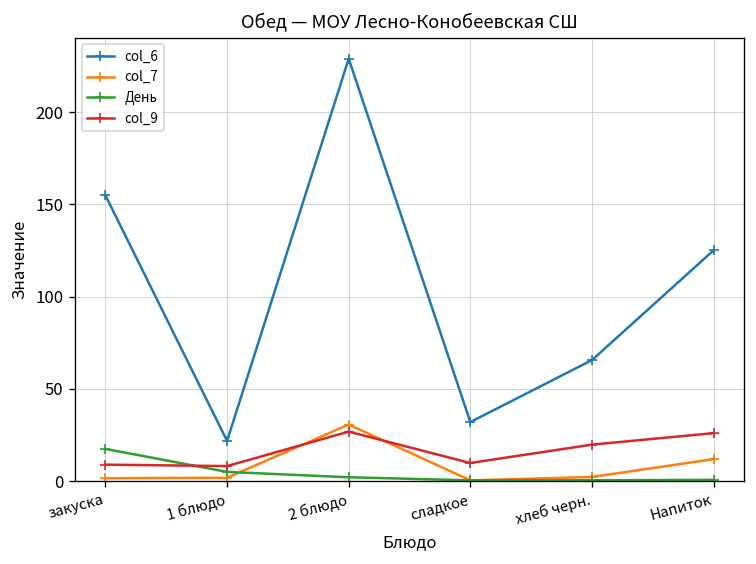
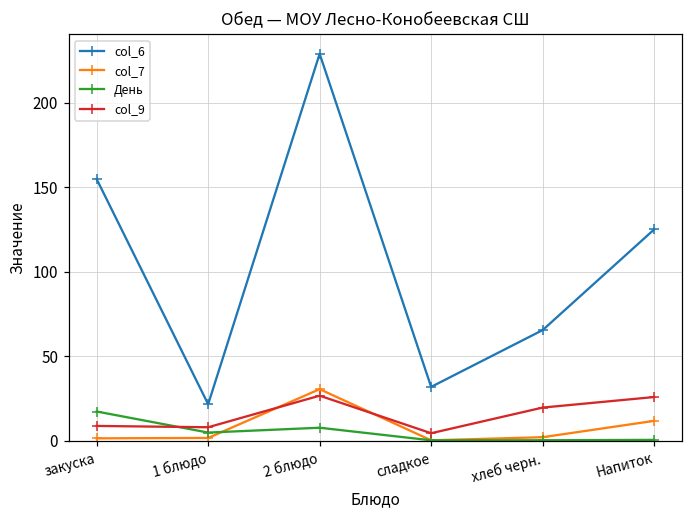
День, 2 блюдо: 2 -> 8
col_9, сладкое: 10 -> 5
